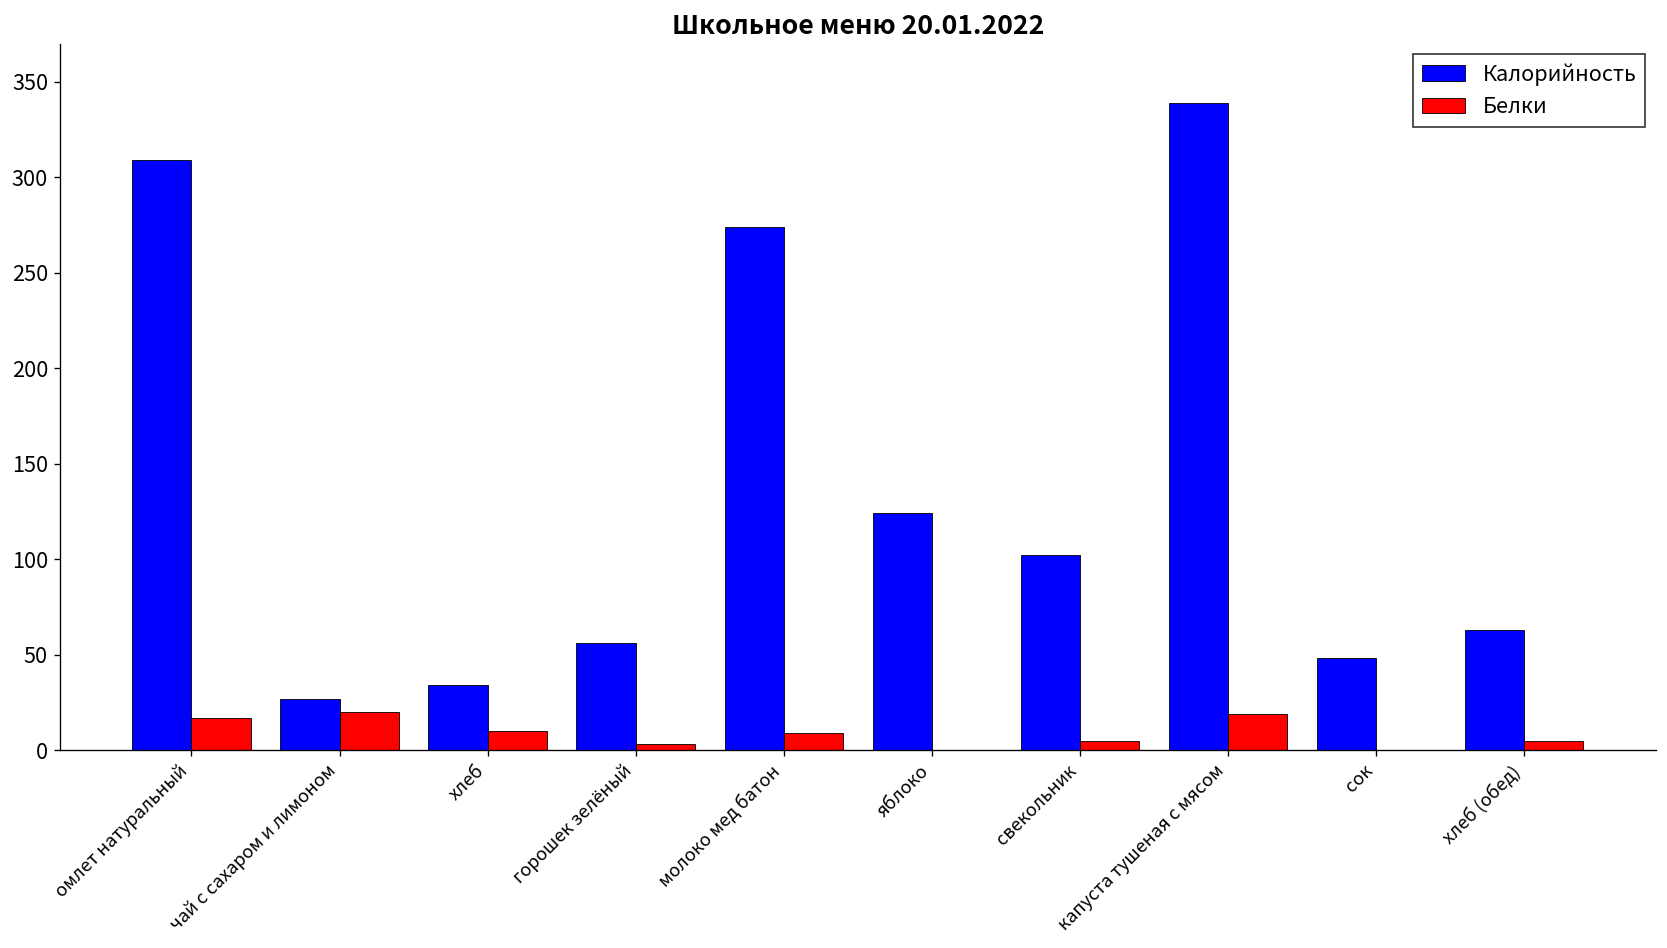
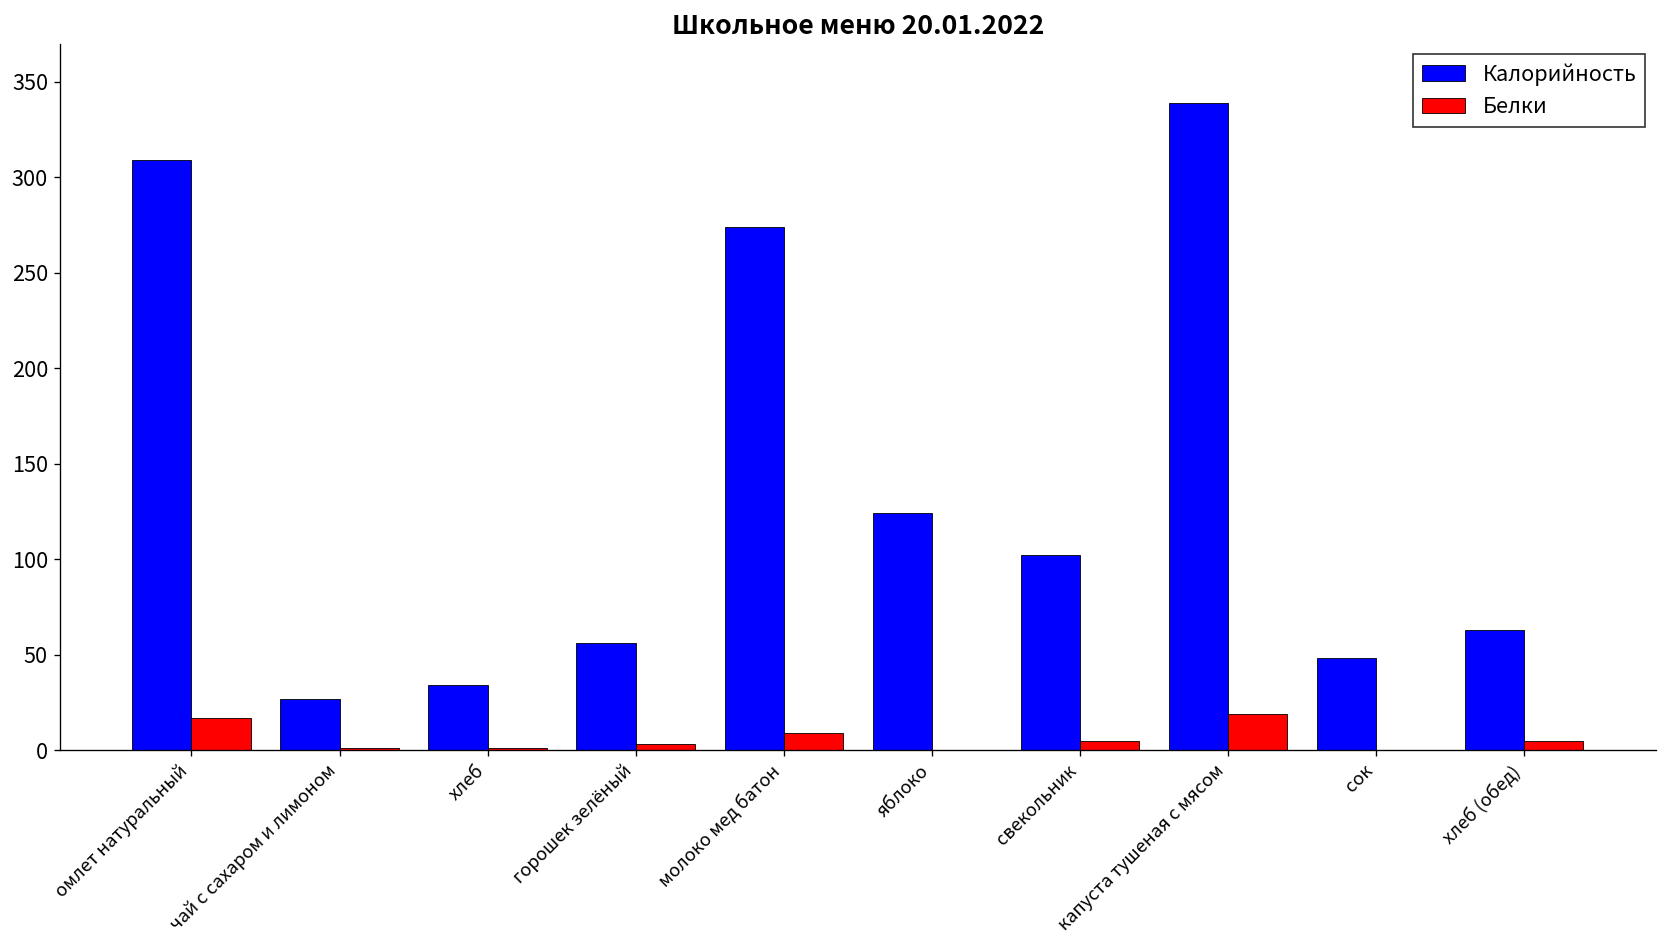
Белки, чай с сахаром и лимоном: 20 -> 1
Белки, хлеб: 10 -> 1
